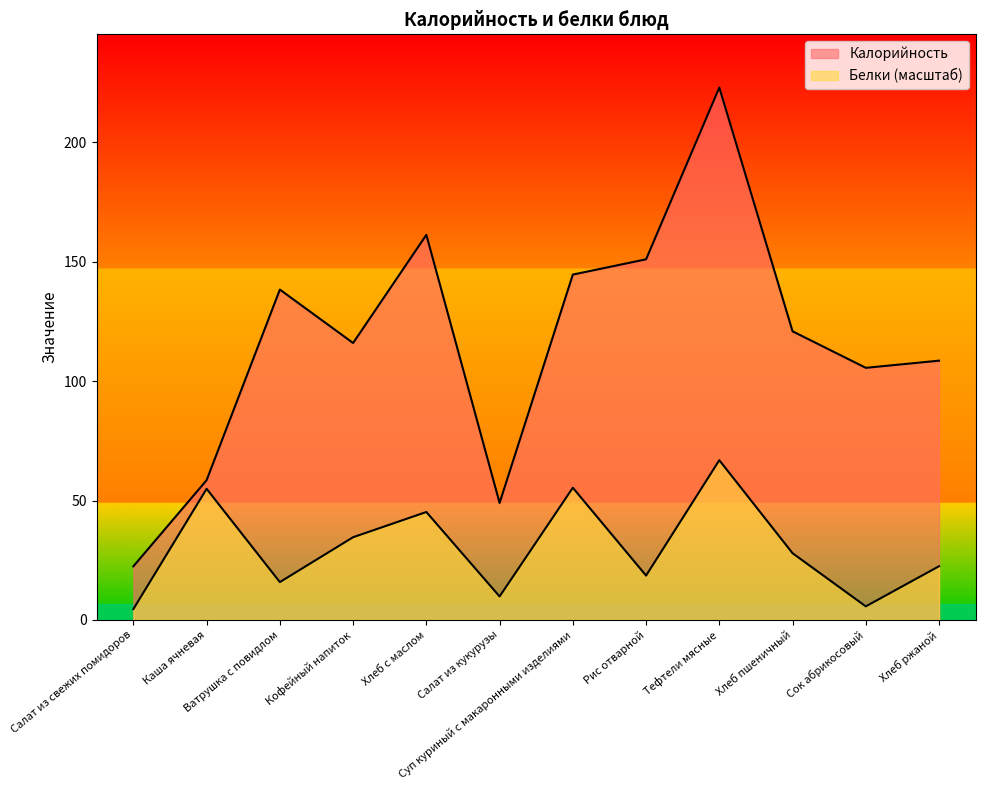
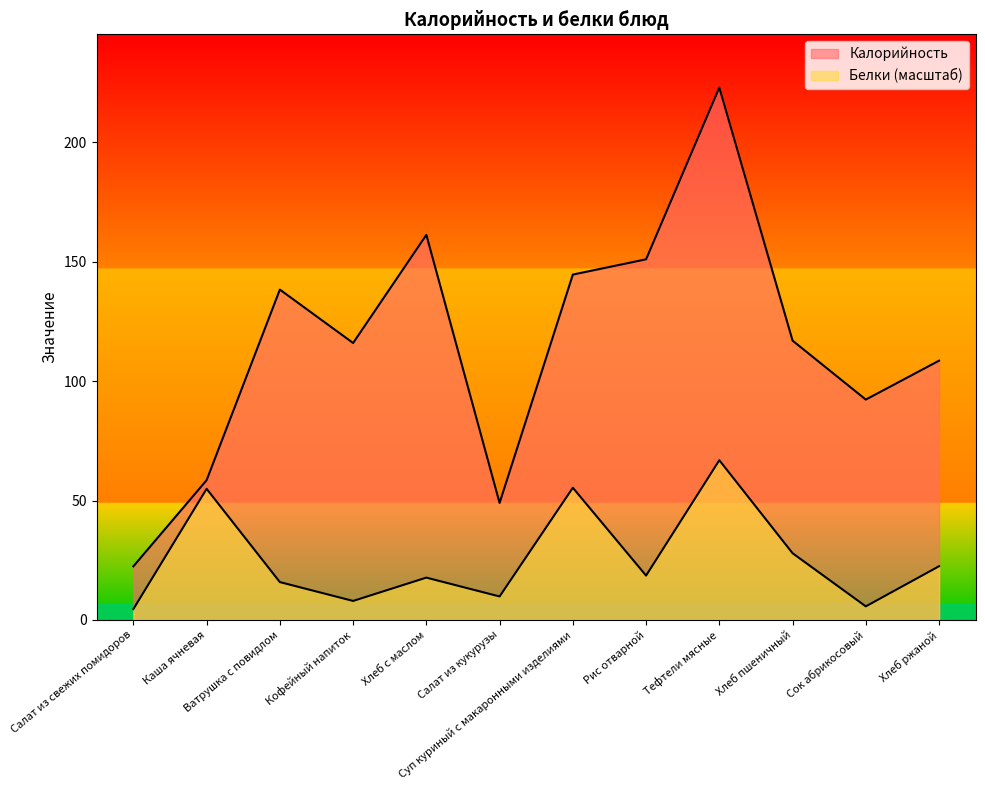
Белки (масштаб), Кофейный напиток: 35 -> 8
Белки (масштаб), Хлеб с маслом: 45 -> 18
Калорийность, Хлеб пшеничный: 121 -> 117
Калорийность, Сок абрикосовый: 106 -> 92
